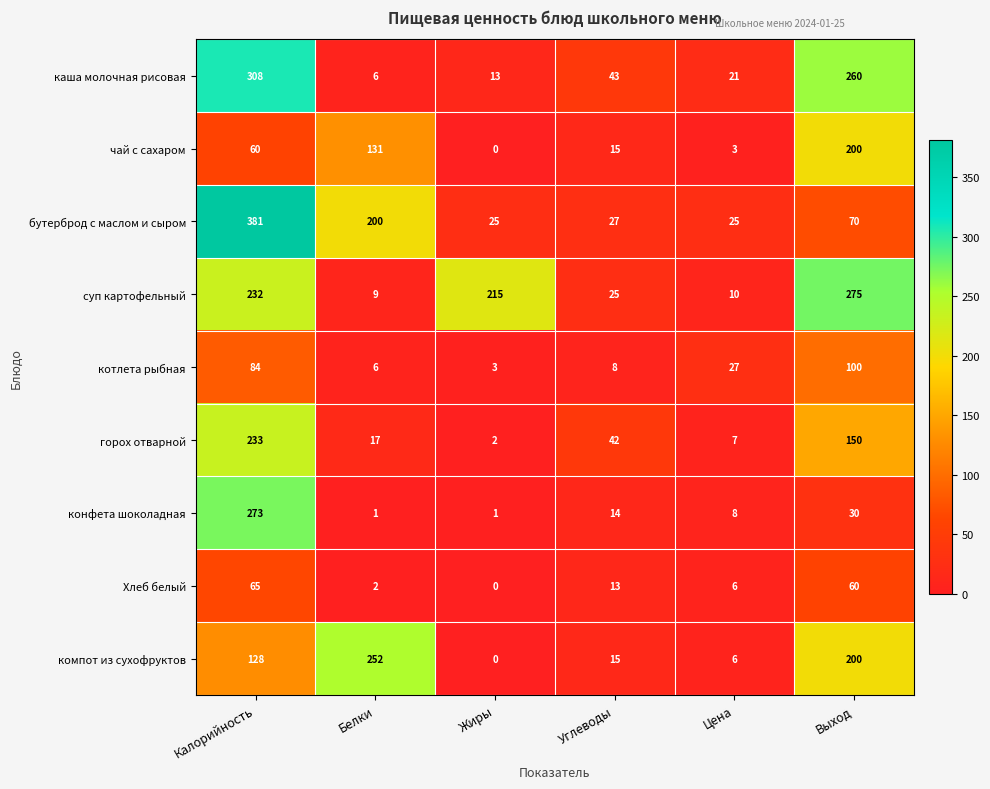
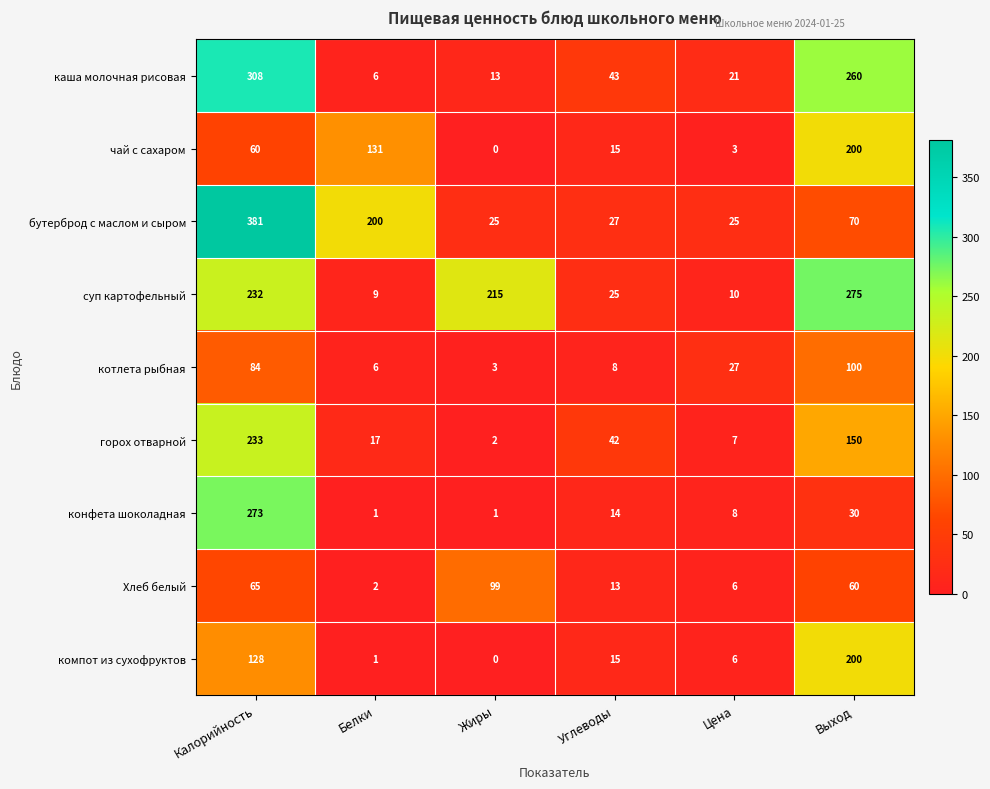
Хлеб белый, Жиры: 0 -> 99
компот из сухофруктов, Белки: 252 -> 1
